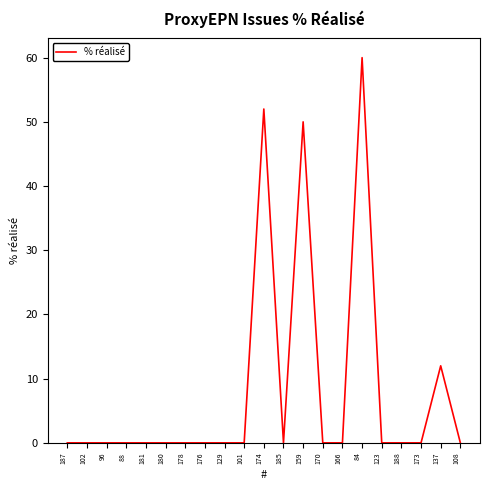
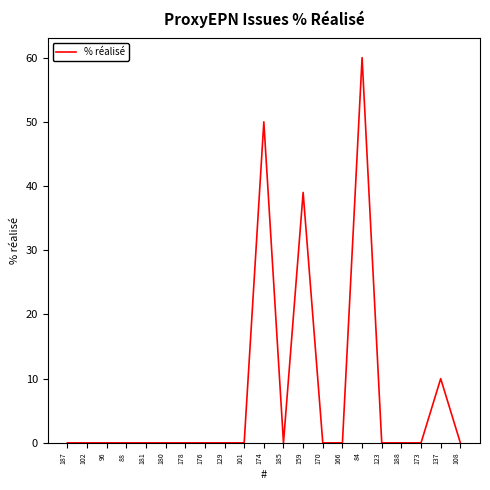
174: 52 -> 50
159: 50 -> 39
137: 12 -> 10
